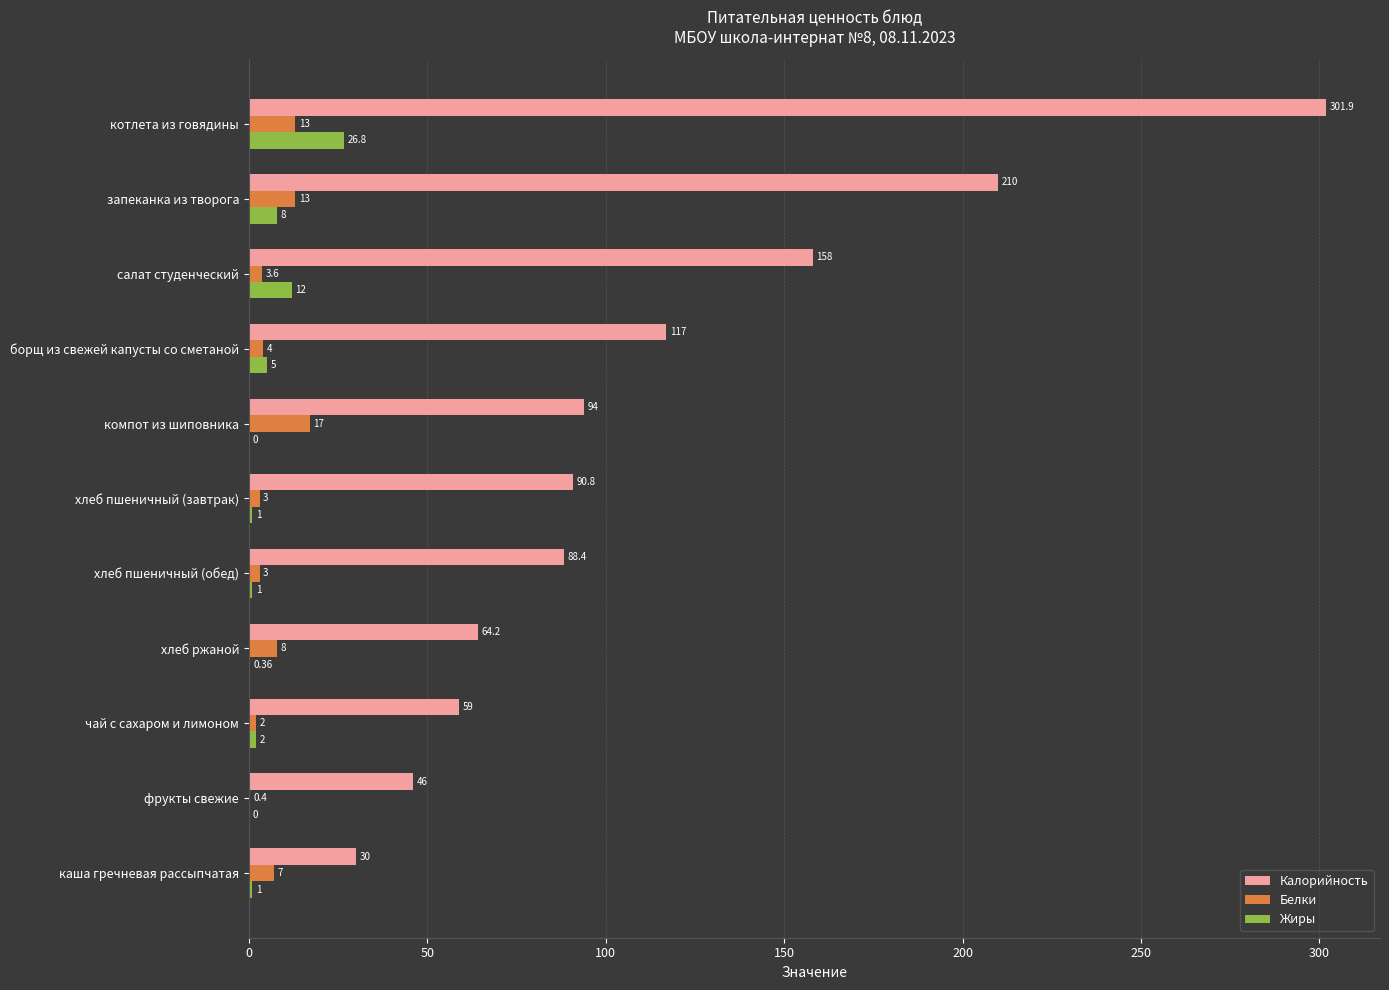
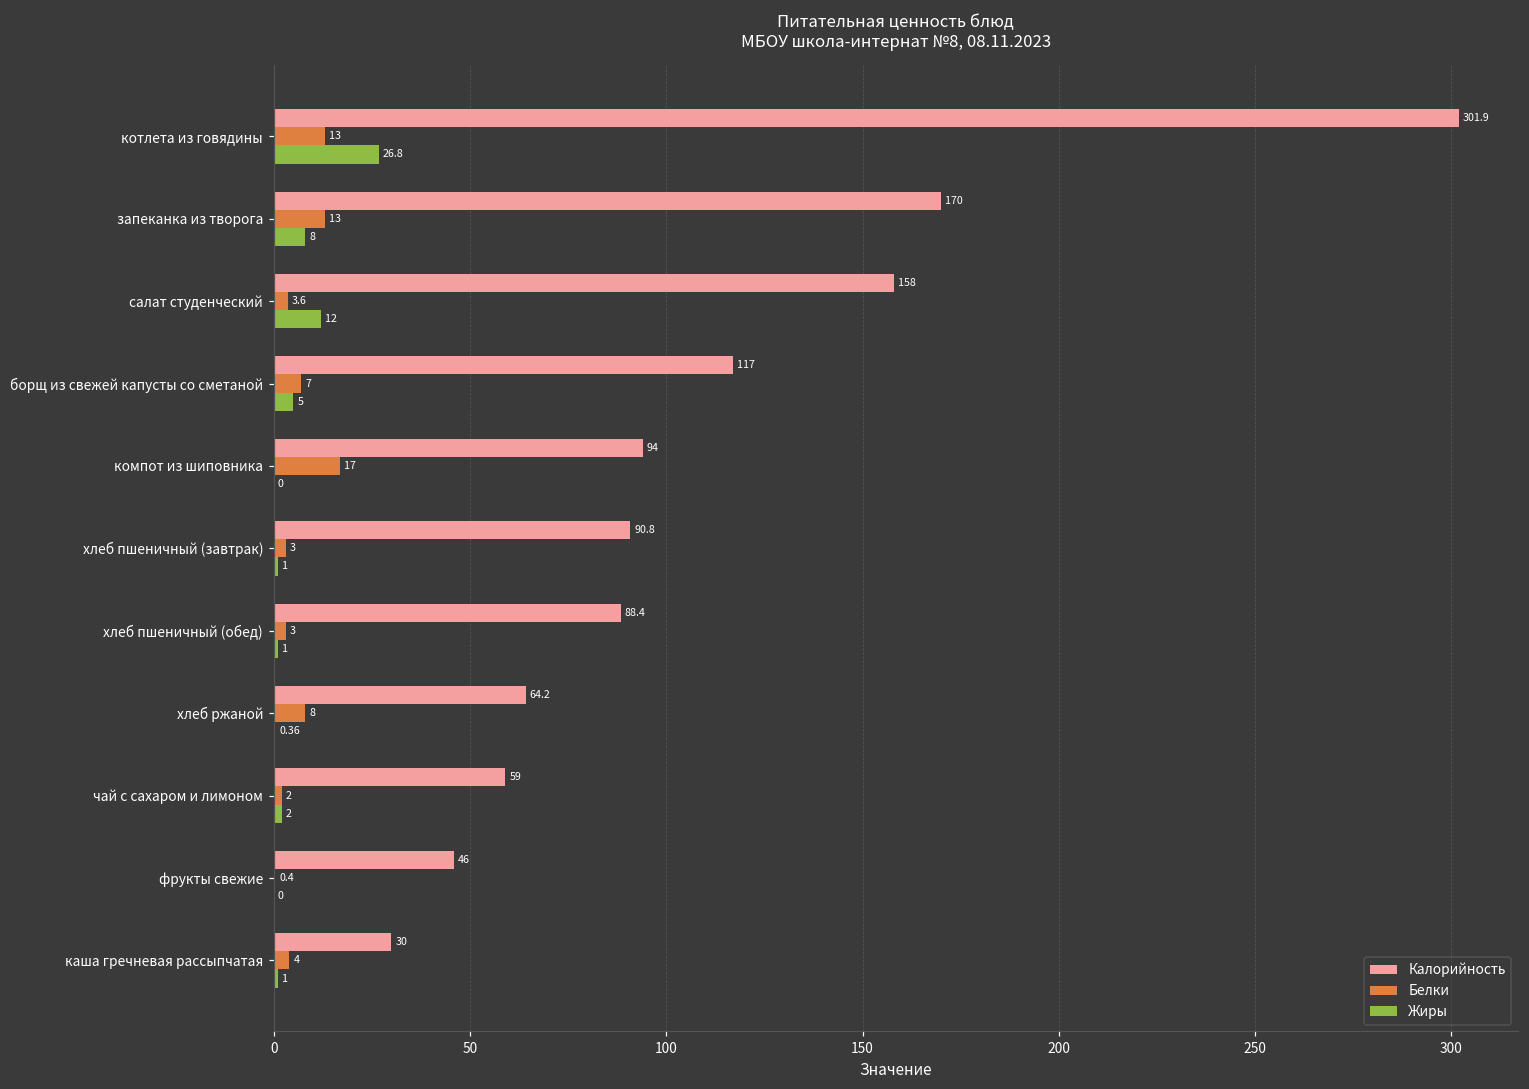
Калорийность, запеканка из творога: 210 -> 170
Белки, борщ из свежей капусты со сметаной: 4 -> 7
Белки, каша гречневая рассыпчатая: 7 -> 4
